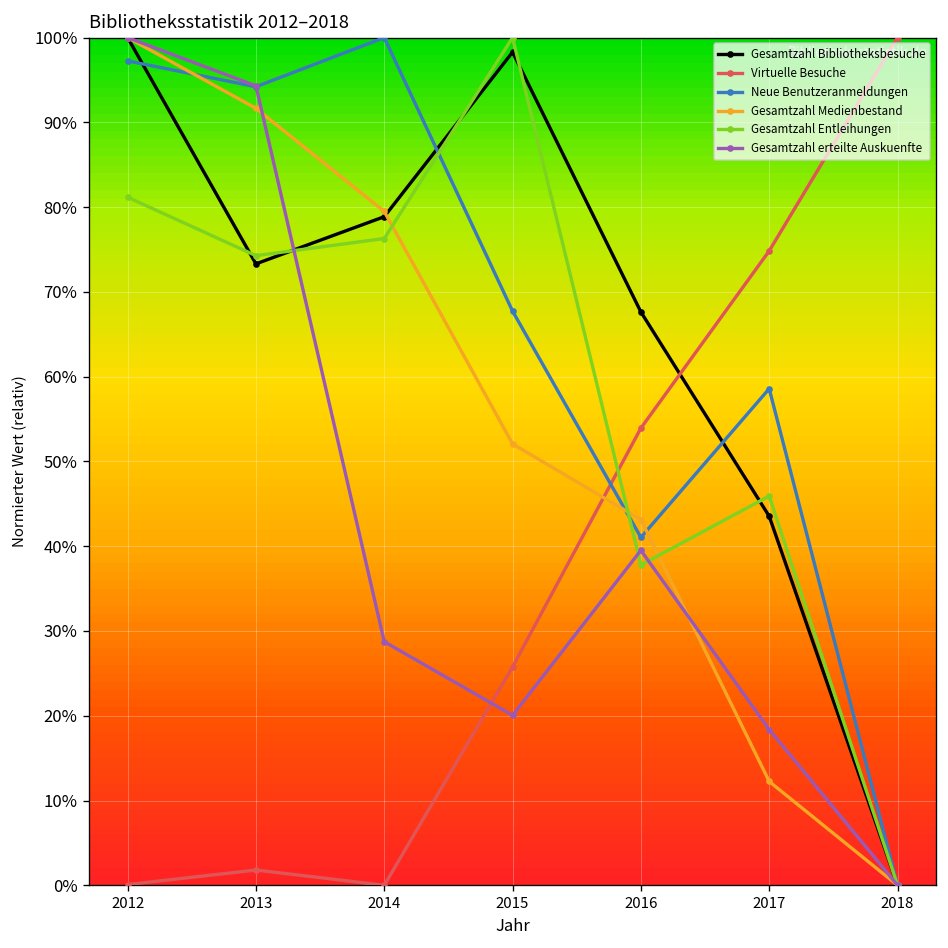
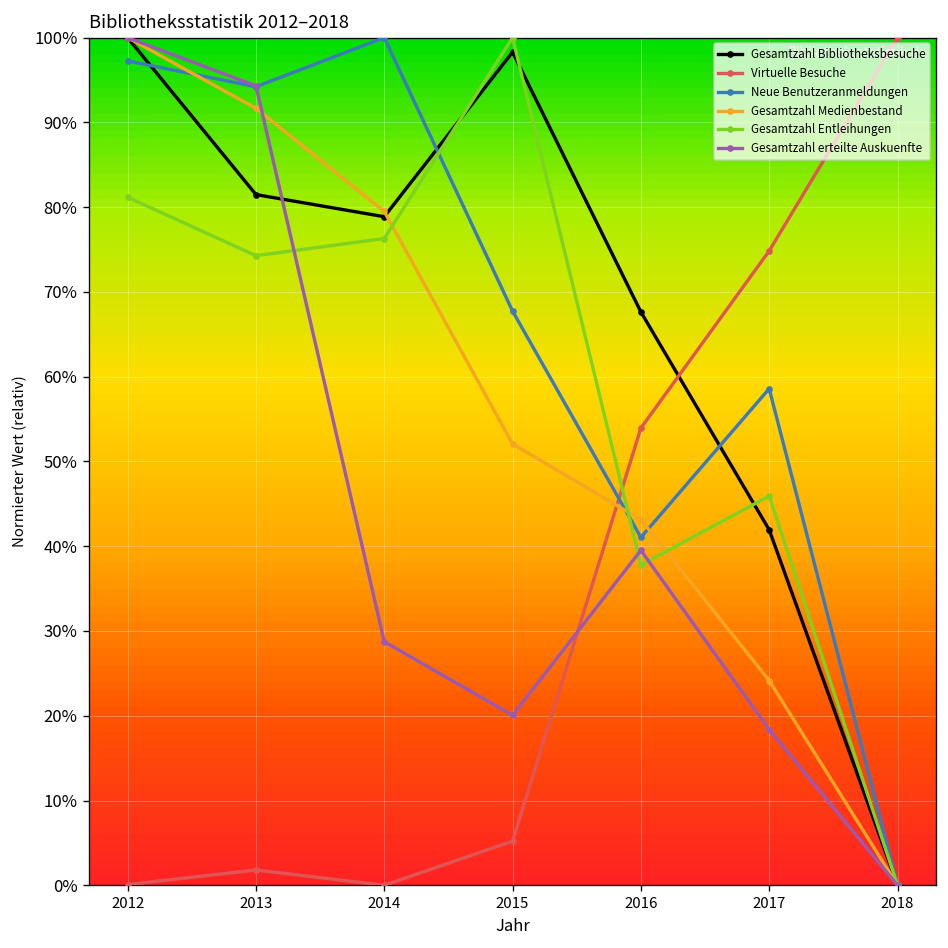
Gesamtzahl Bibliotheksbesuche, 2013: 73% -> 81%
Virtuelle Besuche, 2015: 26% -> 5%
Gesamtzahl Bibliotheksbesuche, 2017: 44% -> 42%
Gesamtzahl Medienbestand, 2017: 12% -> 24%
